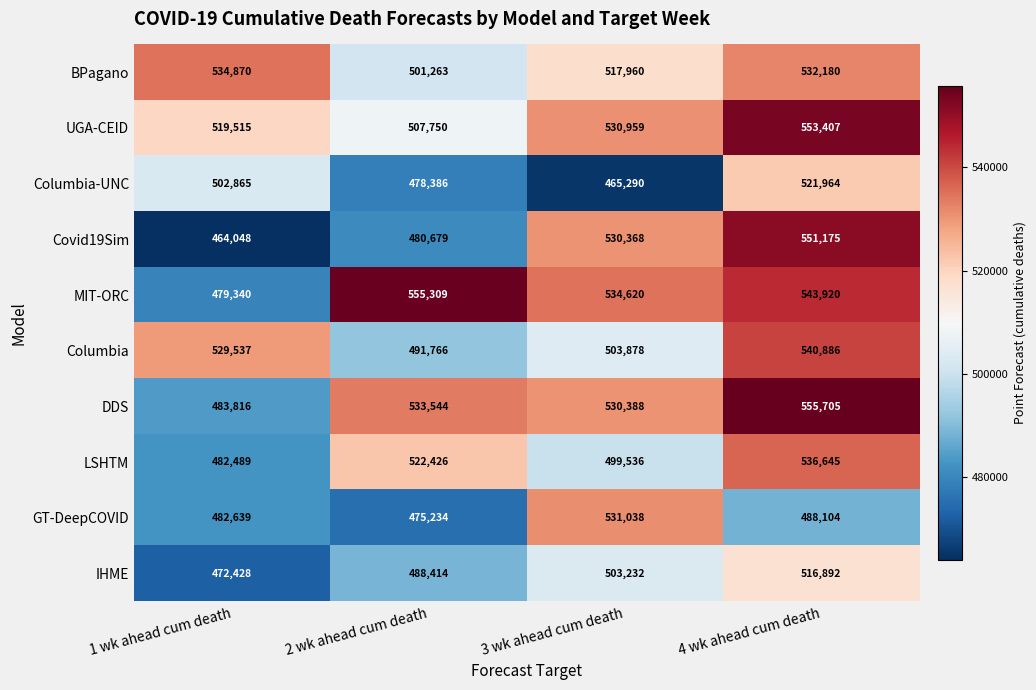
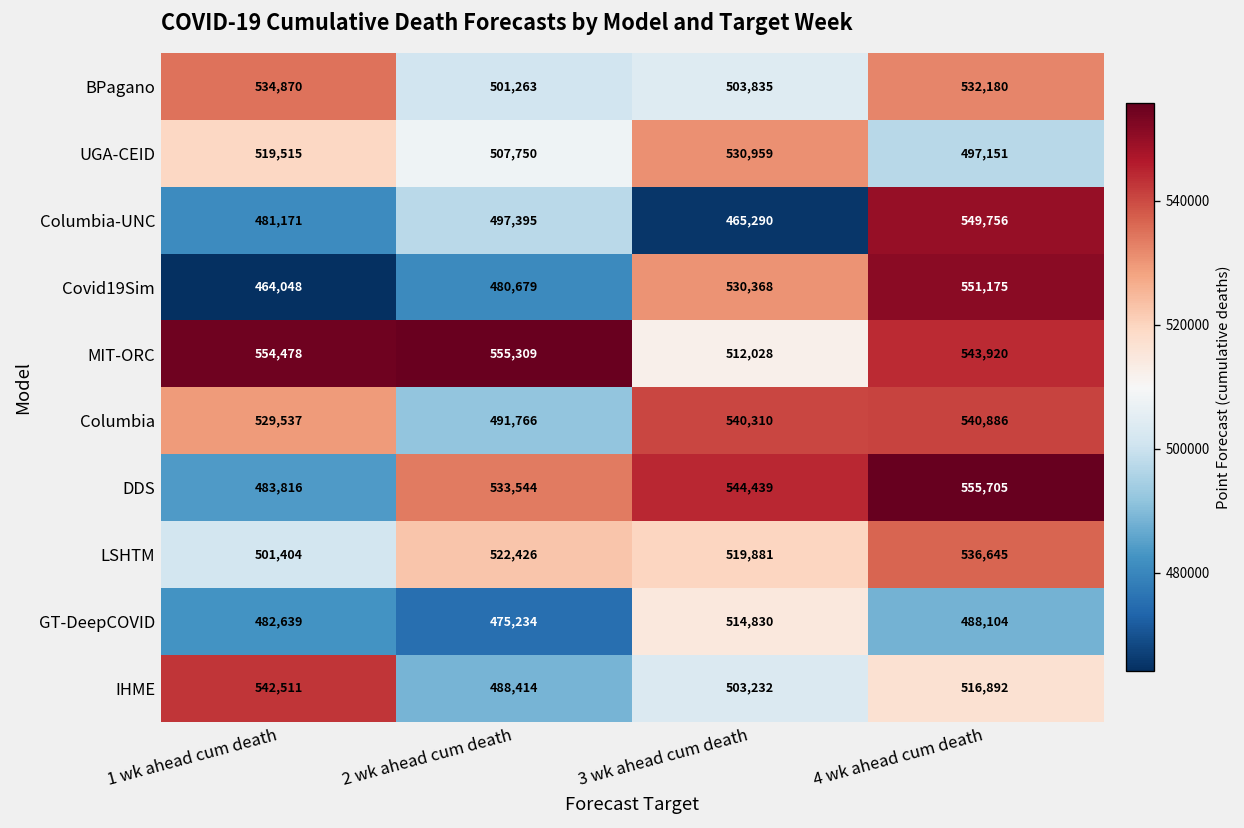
BPagano, 3 wk ahead cum death: 517,960 -> 503,835
UGA-CEID, 4 wk ahead cum death: 553,407 -> 497,151
Columbia-UNC, 1 wk ahead cum death: 502,865 -> 481,171
Columbia-UNC, 2 wk ahead cum death: 478,386 -> 497,395
Columbia-UNC, 4 wk ahead cum death: 521,964 -> 549,756
MIT-ORC, 1 wk ahead cum death: 479,340 -> 554,478
MIT-ORC, 3 wk ahead cum death: 534,620 -> 512,028
Columbia, 3 wk ahead cum death: 503,878 -> 540,310
DDS, 3 wk ahead cum death: 530,388 -> 544,439
LSHTM, 1 wk ahead cum death: 482,489 -> 501,404
LSHTM, 3 wk ahead cum death: 499,536 -> 519,881
GT-DeepCOVID, 3 wk ahead cum death: 531,038 -> 514,830
IHME, 1 wk ahead cum death: 472,428 -> 542,511
